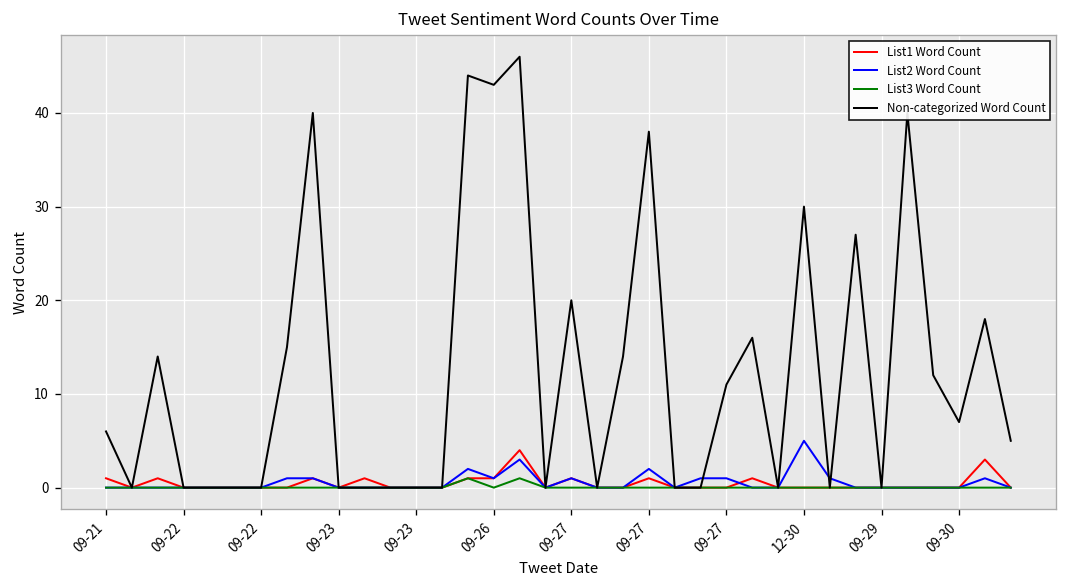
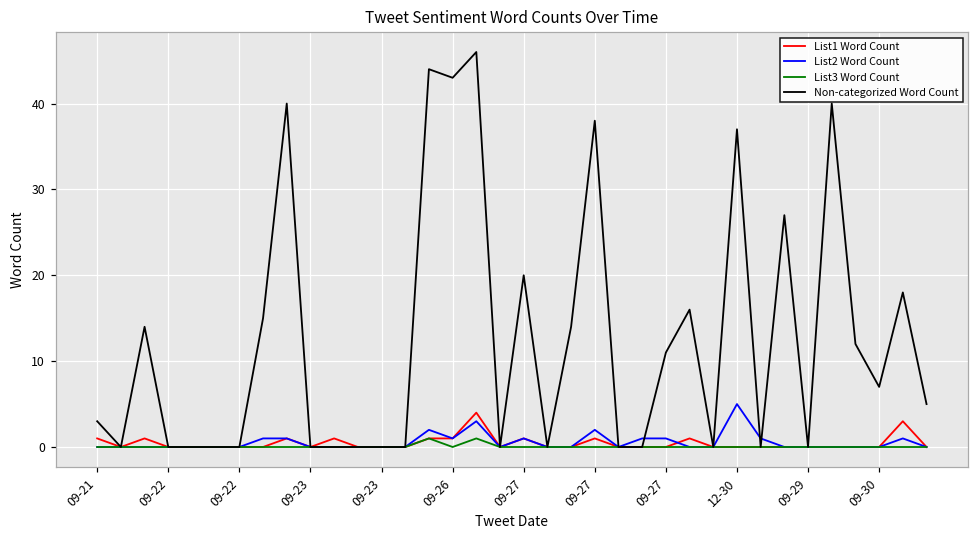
Non-categorized Word Count, 09-21: 6 -> 3
Non-categorized Word Count, 12-30: 30 -> 37
